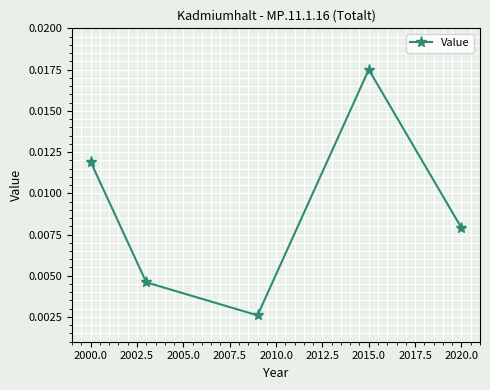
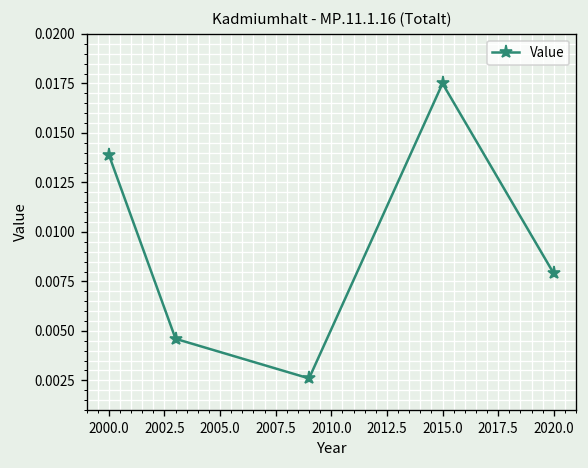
2000.0: 0.0119 -> 0.0139
